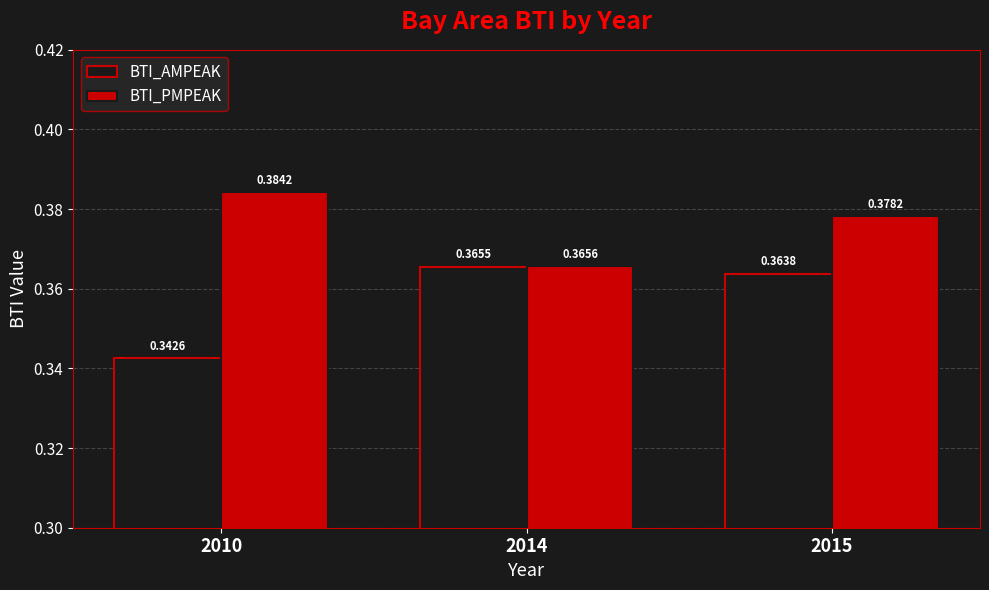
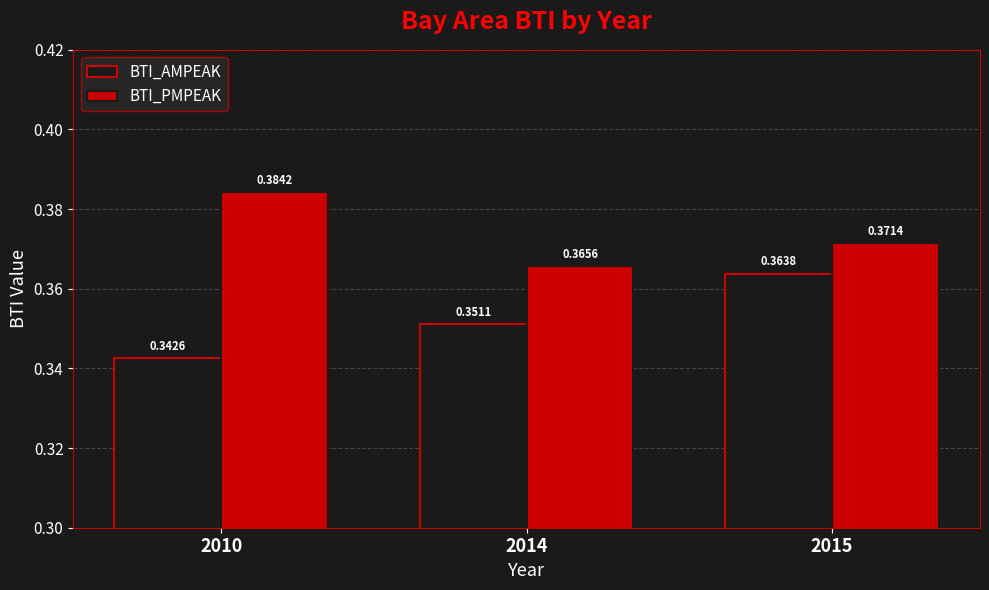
BTI_AMPEAK, 2014: 0.3655 -> 0.3511
BTI_PMPEAK, 2015: 0.3782 -> 0.3714
